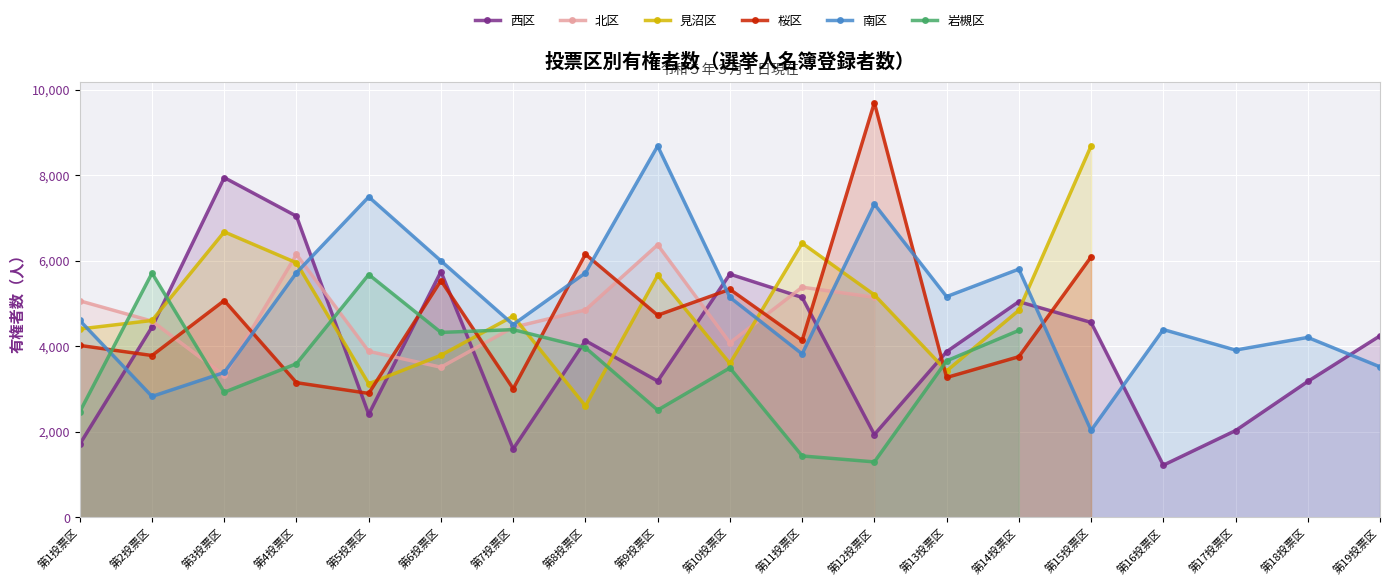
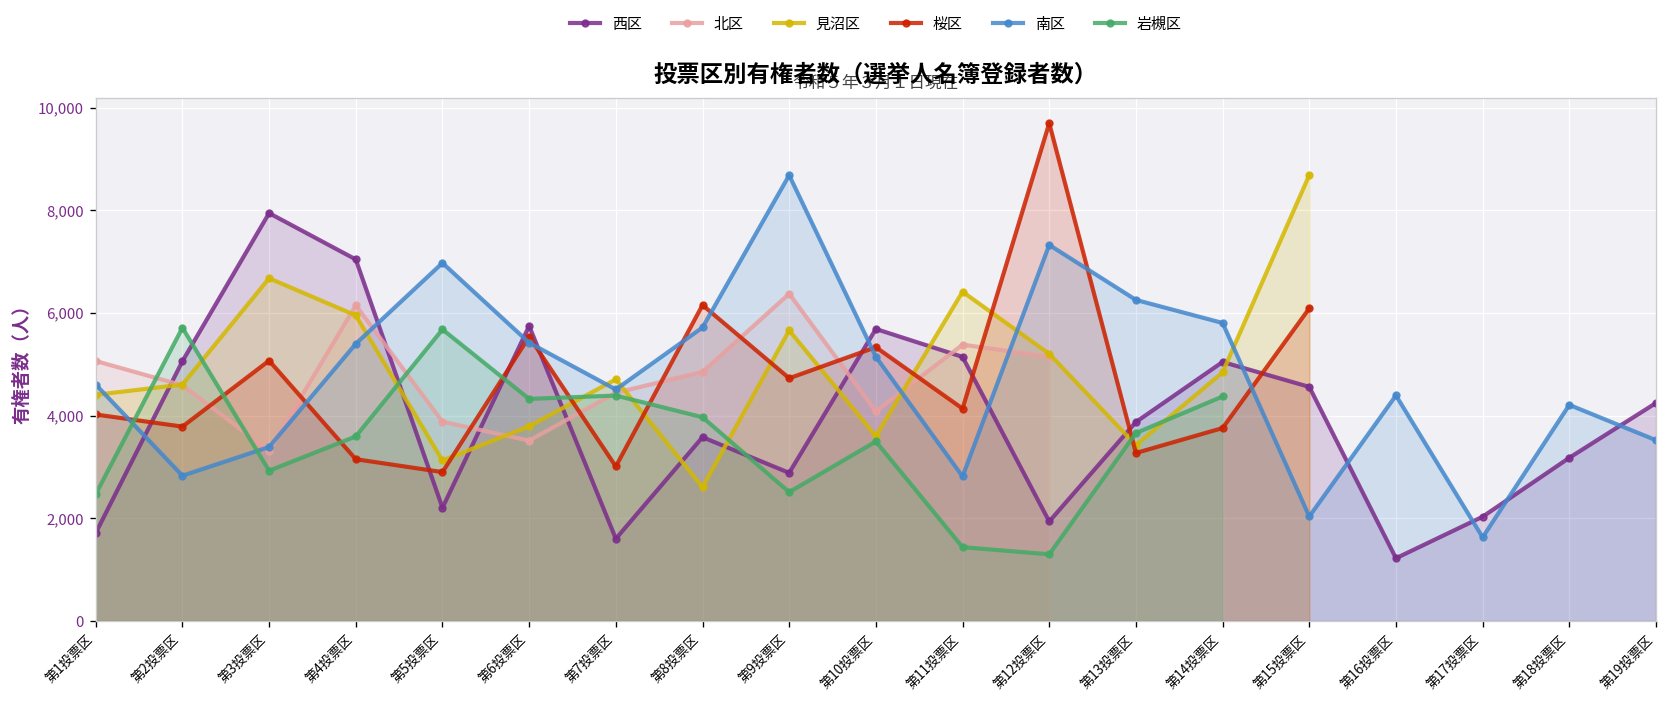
西区, 第2投票区: 4,500 -> 5,100
南区, 第4投票区: 5,700 -> 5,400
西区, 第5投票区: 2,400 -> 2,200
南区, 第5投票区: 7,500 -> 7,000
南区, 第6投票区: 6,000 -> 5,400
西区, 第8投票区: 4,100 -> 3,600
西区, 第9投票区: 3,200 -> 2,900
南区, 第11投票区: 3,800 -> 2,800
南区, 第13投票区: 5,200 -> 6,300
南区, 第17投票区: 3,900 -> 1,600
